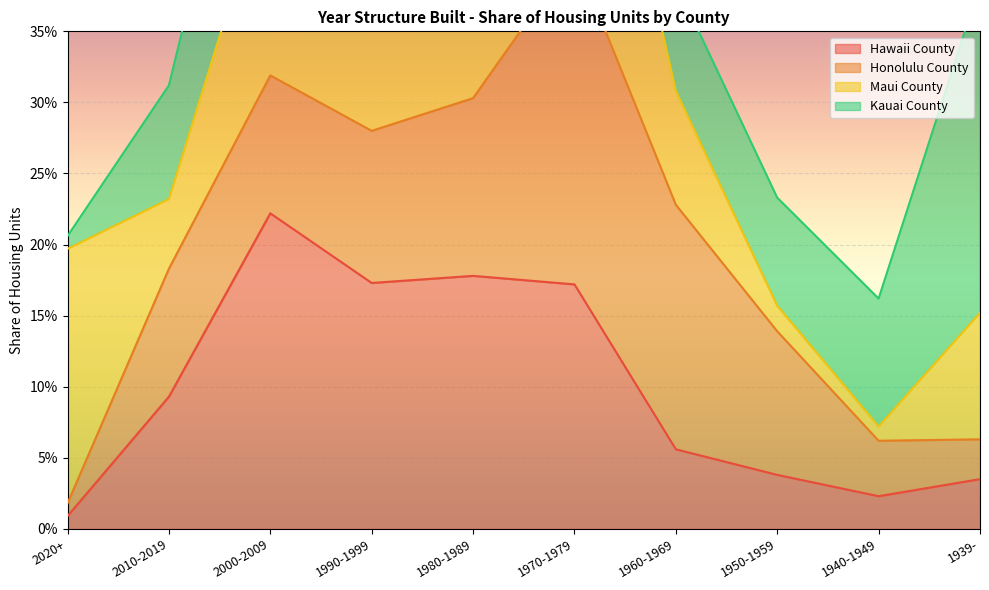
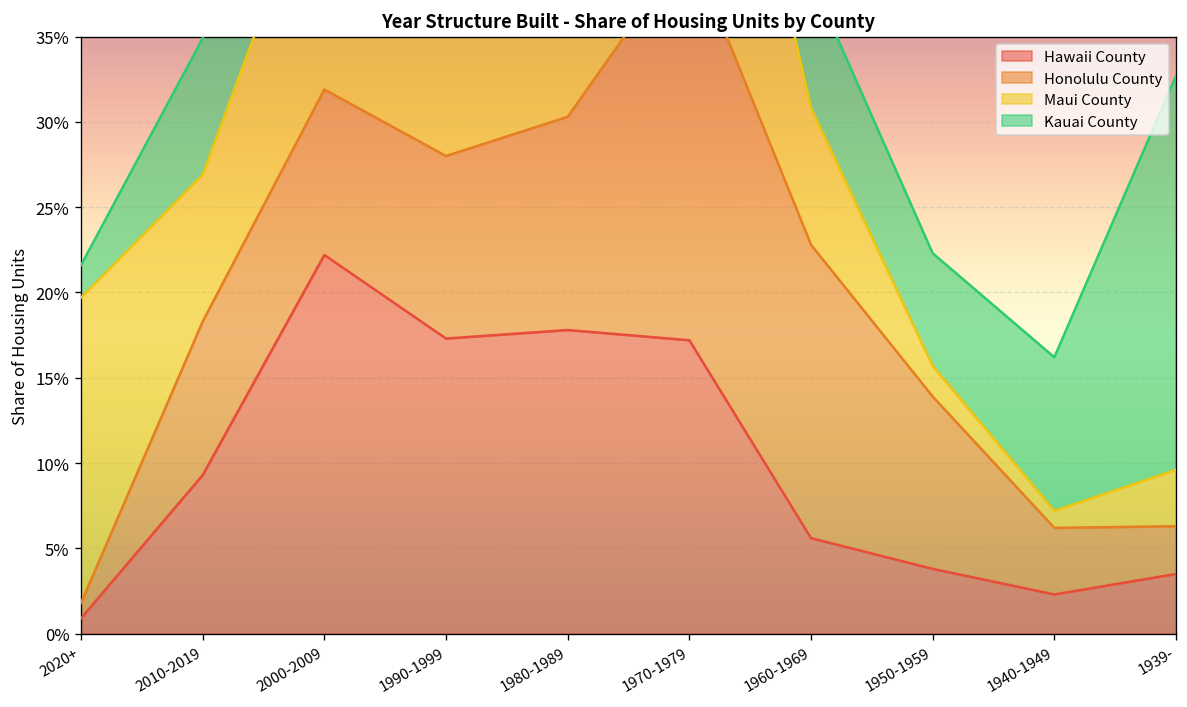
Kauai County, 2020+: 0.9% -> 1.9%
Maui County, 2010-2019: 4.9% -> 8.6%
Kauai County, 1950-1959: 7.6% -> 6.6%
Maui County, 1939-: 8.9% -> 3.3%
